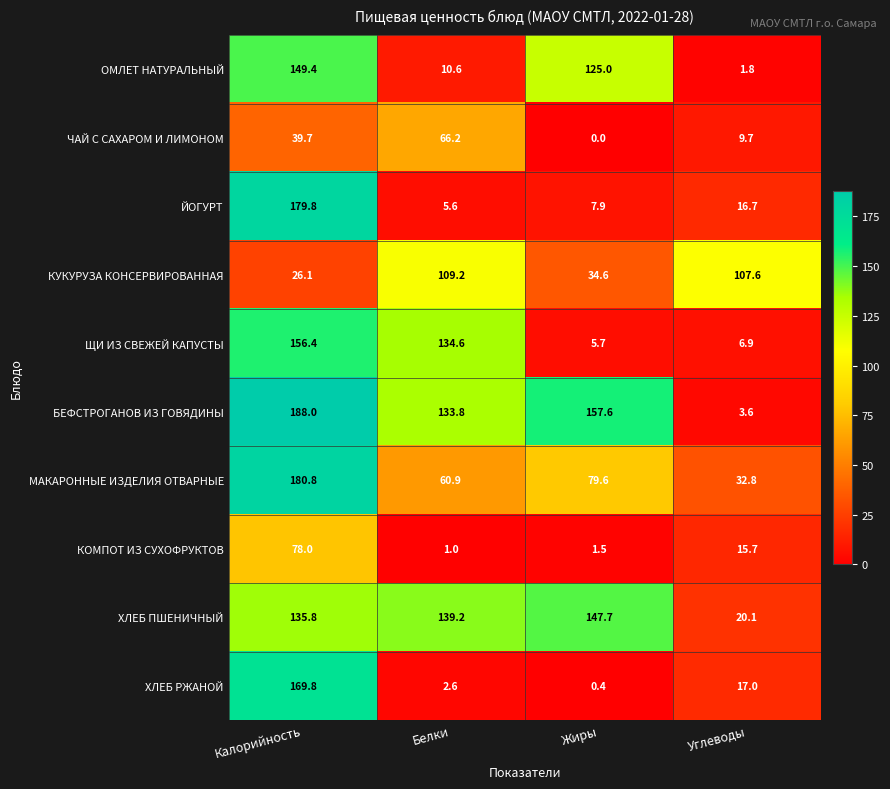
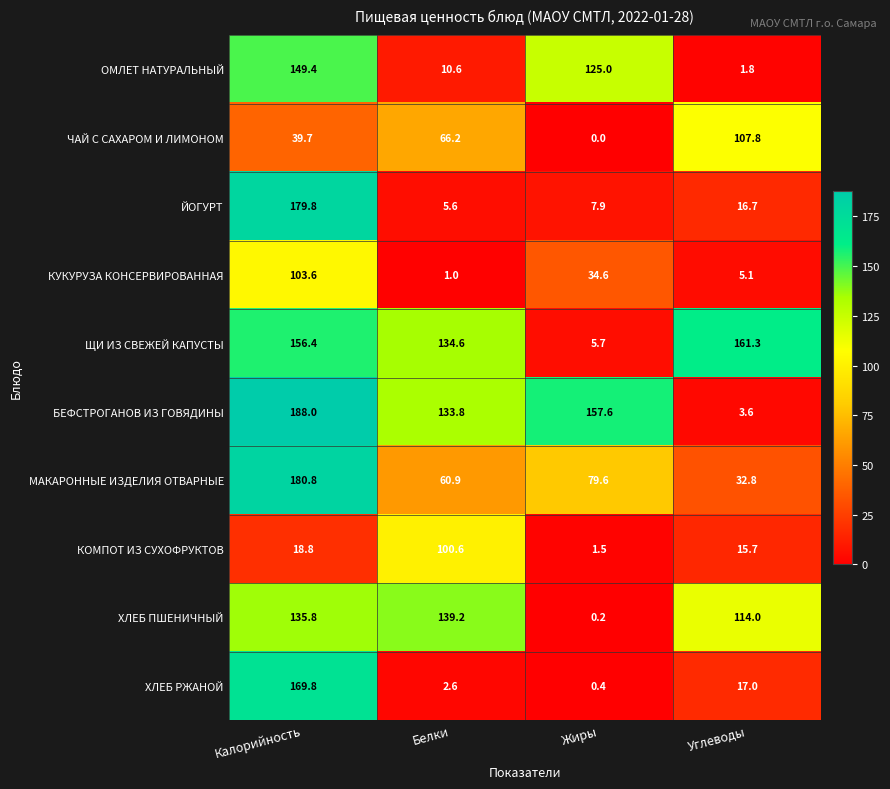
ЧАЙ С САХАРОМ И ЛИМОНОМ, Углеводы: 9.7 -> 107.8
КУКУРУЗА КОНСЕРВИРОВАННАЯ, Калорийность: 26.1 -> 103.6
КУКУРУЗА КОНСЕРВИРОВАННАЯ, Белки: 109.2 -> 1.0
КУКУРУЗА КОНСЕРВИРОВАННАЯ, Углеводы: 107.6 -> 5.1
ЩИ ИЗ СВЕЖЕЙ КАПУСТЫ, Углеводы: 6.9 -> 161.3
КОМПОТ ИЗ СУХОФРУКТОВ, Калорийность: 78.0 -> 18.8
КОМПОТ ИЗ СУХОФРУКТОВ, Белки: 1.0 -> 100.6
ХЛЕБ ПШЕНИЧНЫЙ, Жиры: 147.7 -> 0.2
ХЛЕБ ПШЕНИЧНЫЙ, Углеводы: 20.1 -> 114.0
